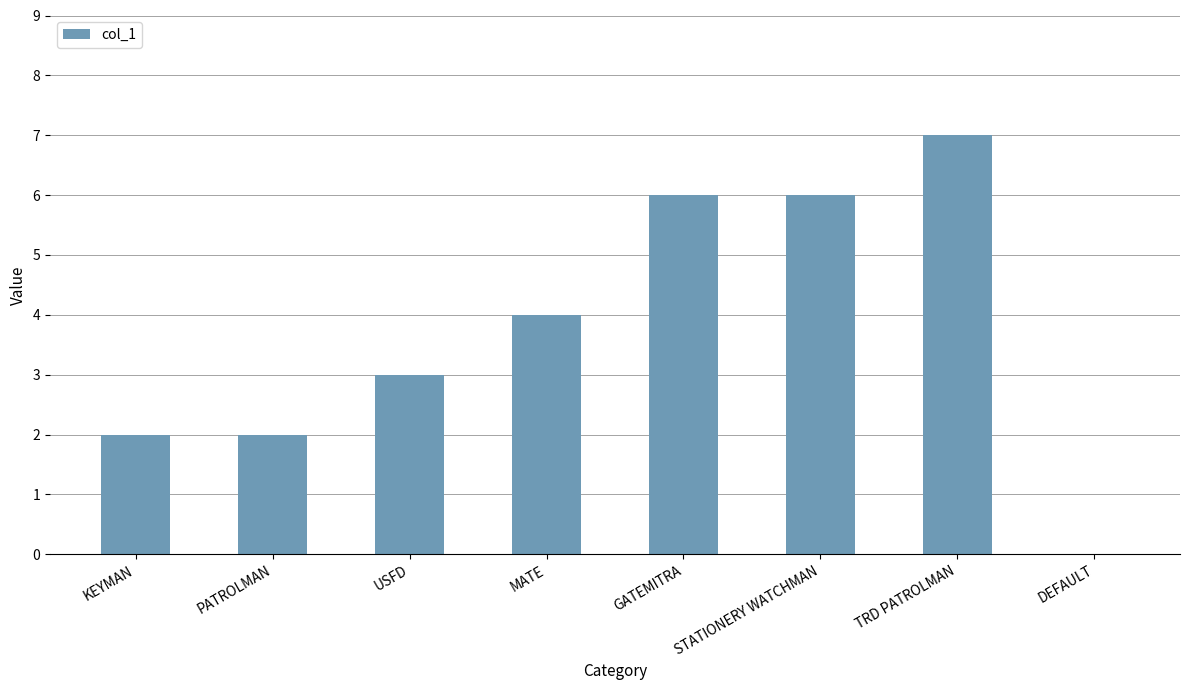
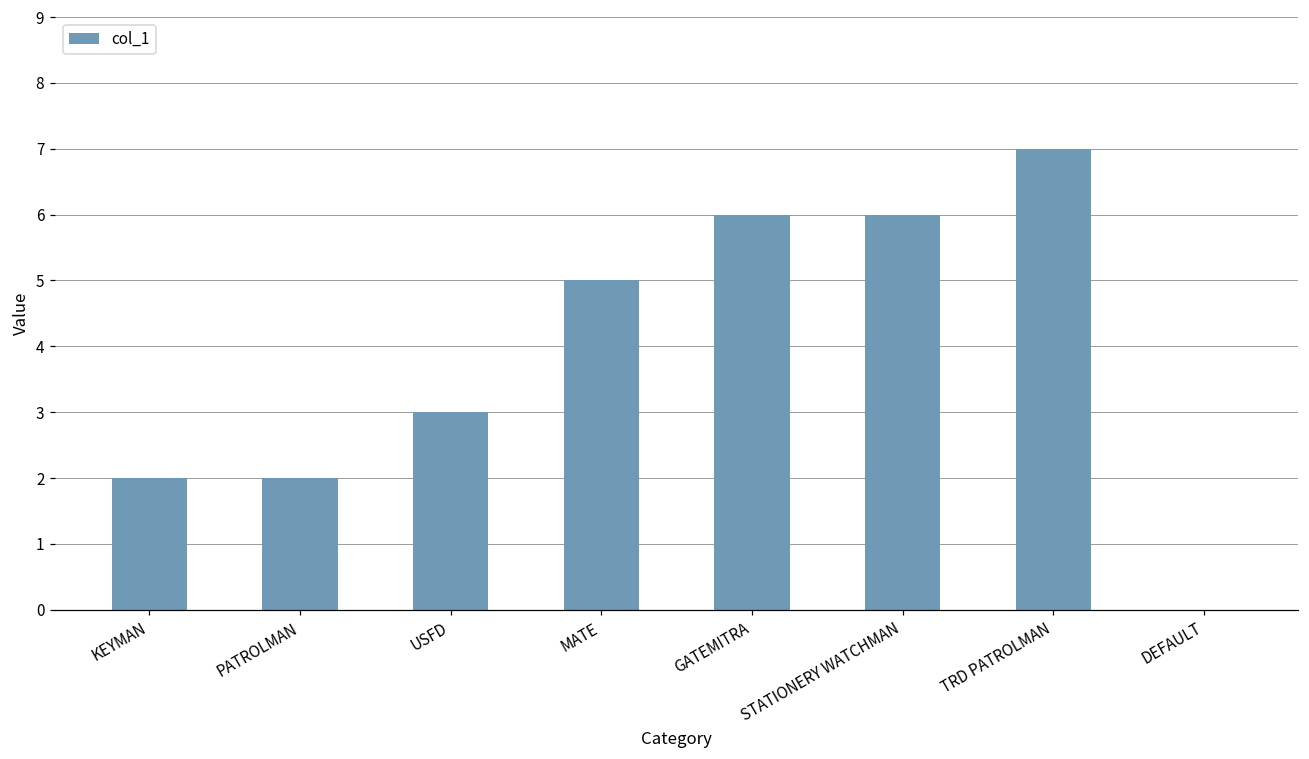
MATE: 4 -> 5
